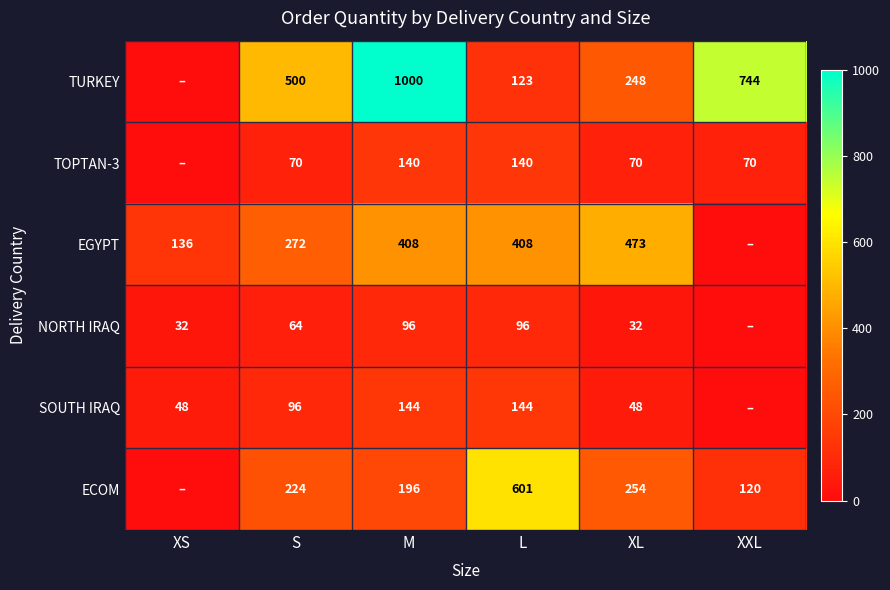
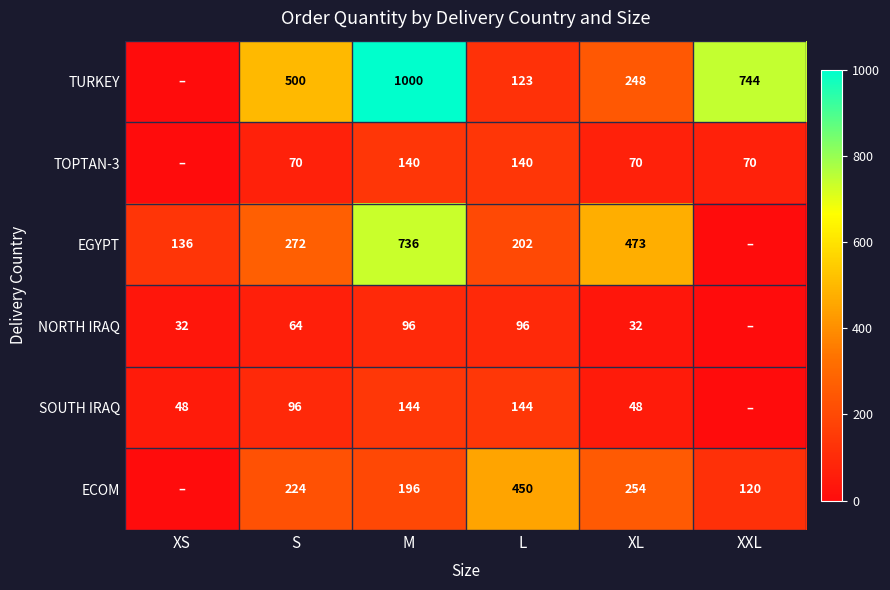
EGYPT, M: 408 -> 736
EGYPT, L: 408 -> 202
ECOM, L: 601 -> 450
